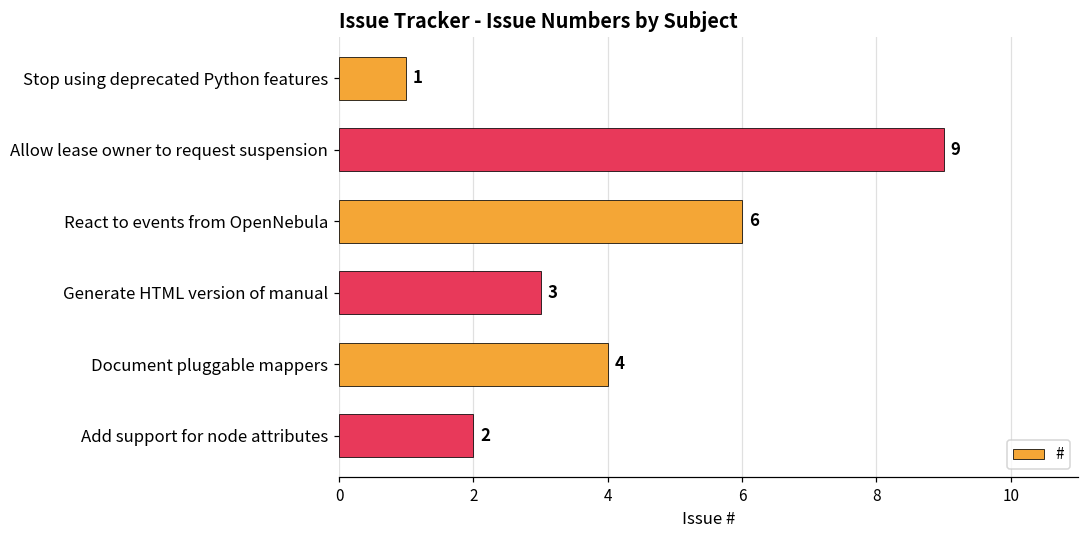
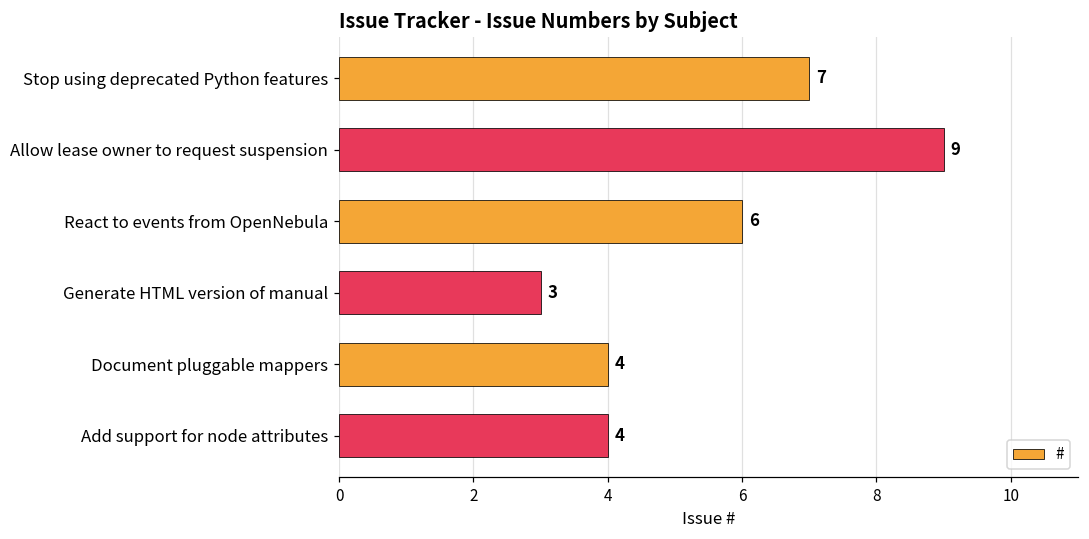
Stop using deprecated Python features: 1 -> 7
Add support for node attributes: 2 -> 4
